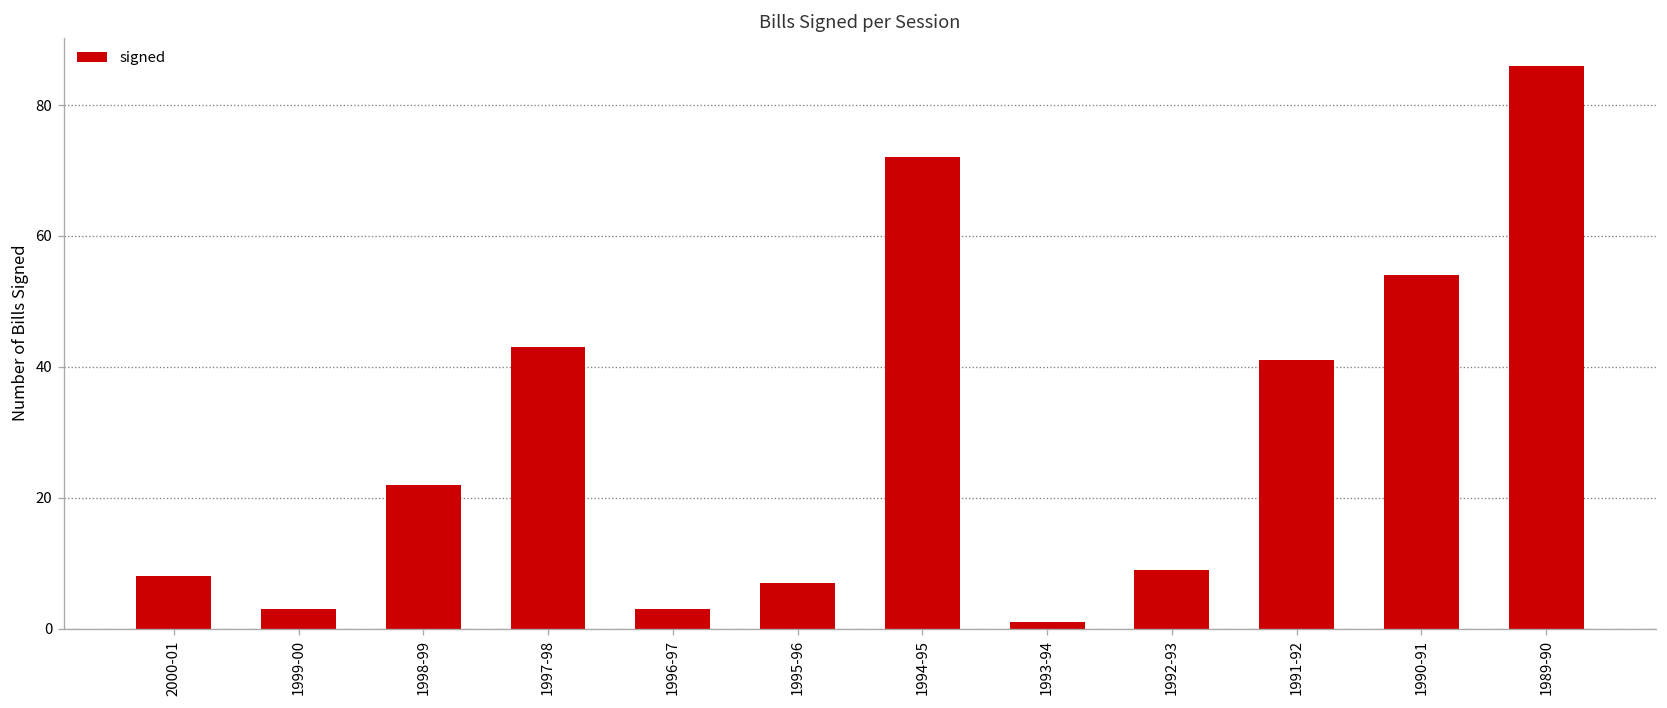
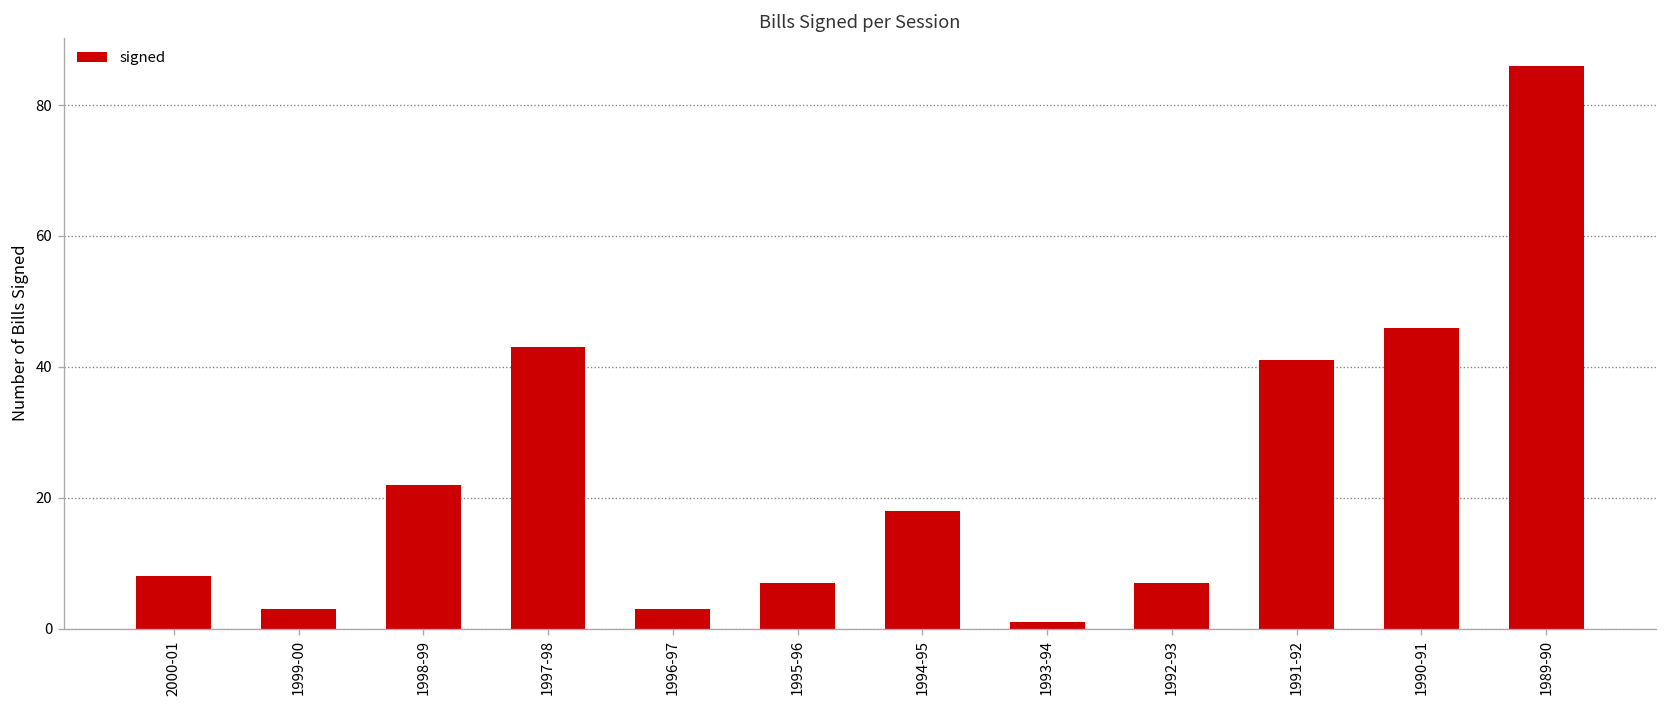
1994-95: 72 -> 18
1992-93: 9 -> 7
1990-91: 54 -> 46
